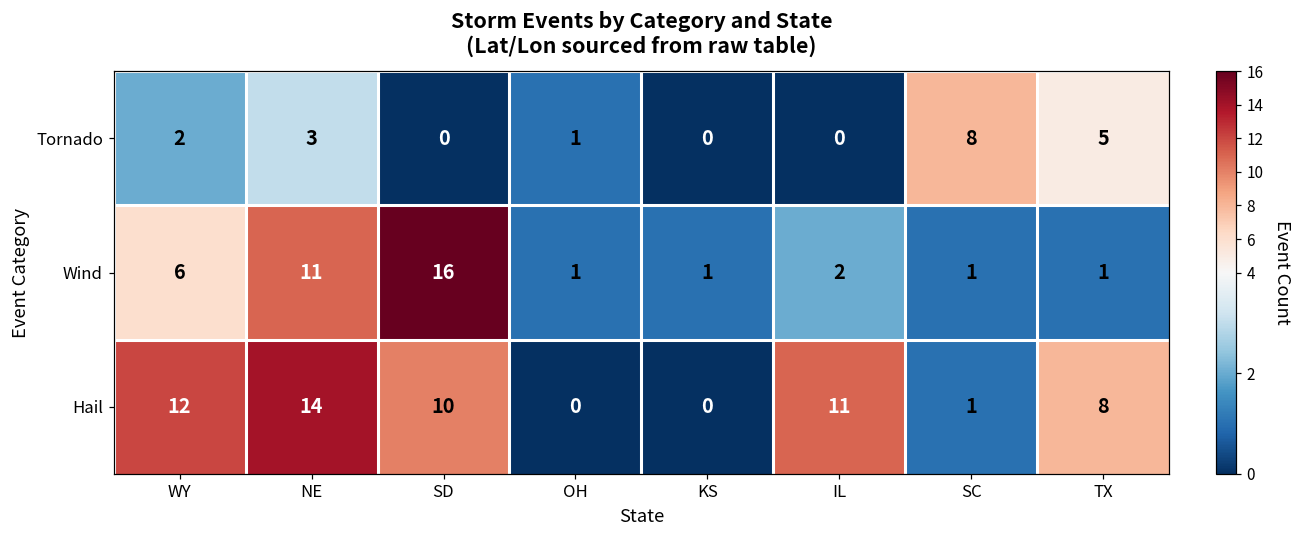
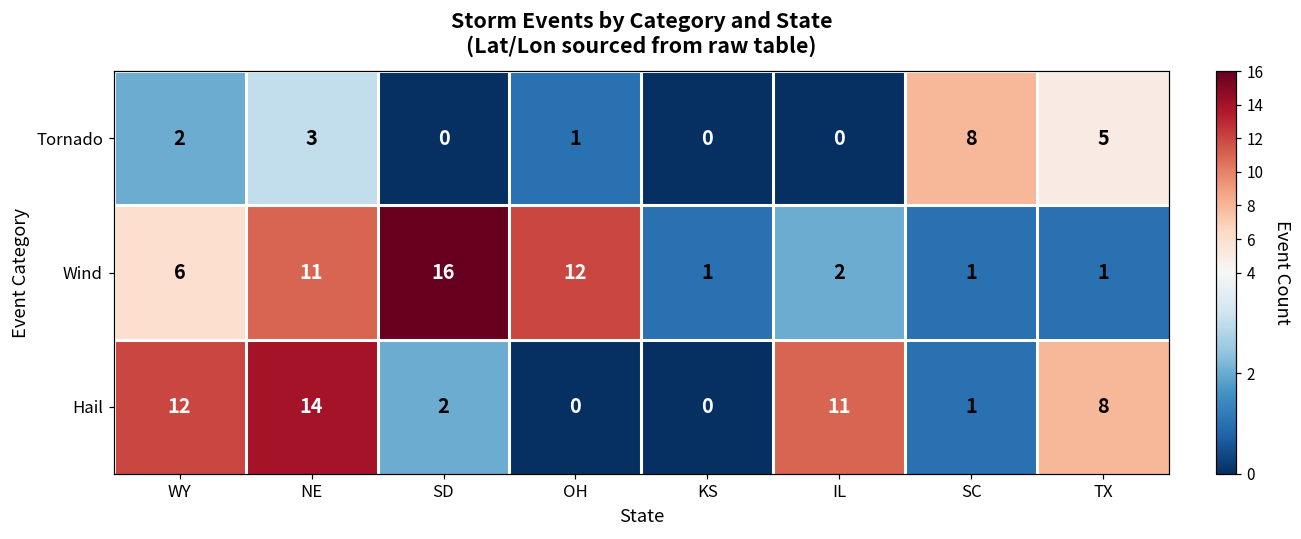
Wind, OH: 1 -> 12
Hail, SD: 10 -> 2
